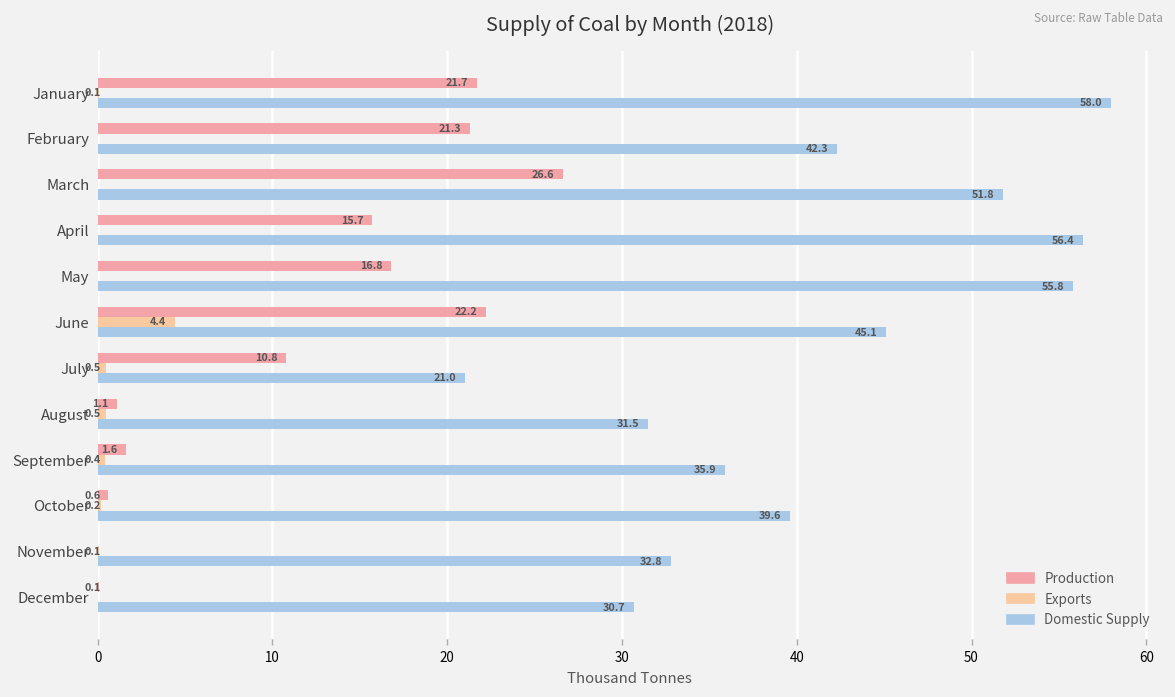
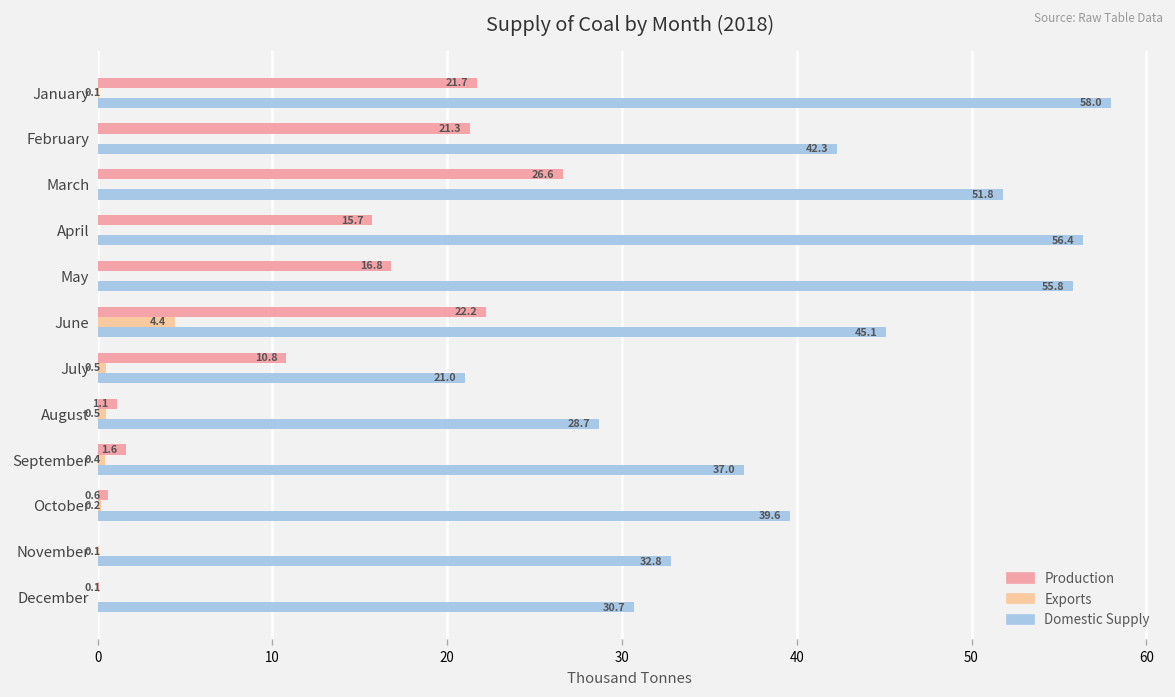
Domestic Supply, August: 31.5 -> 28.7
Domestic Supply, September: 35.9 -> 37.0
